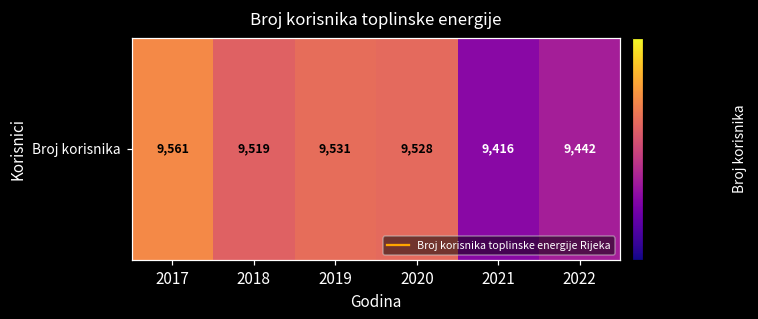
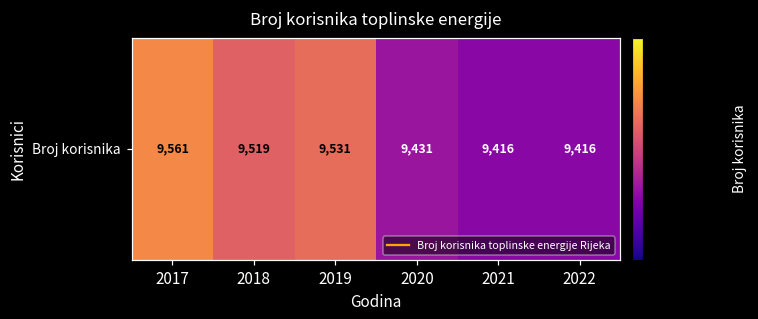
Broj korisnika, 2020: 9,528 -> 9,431
Broj korisnika, 2022: 9,442 -> 9,416
